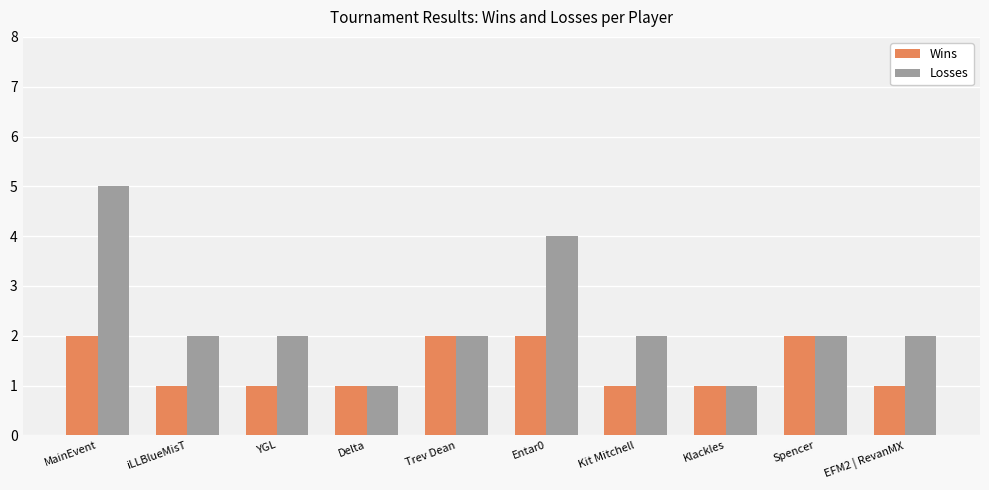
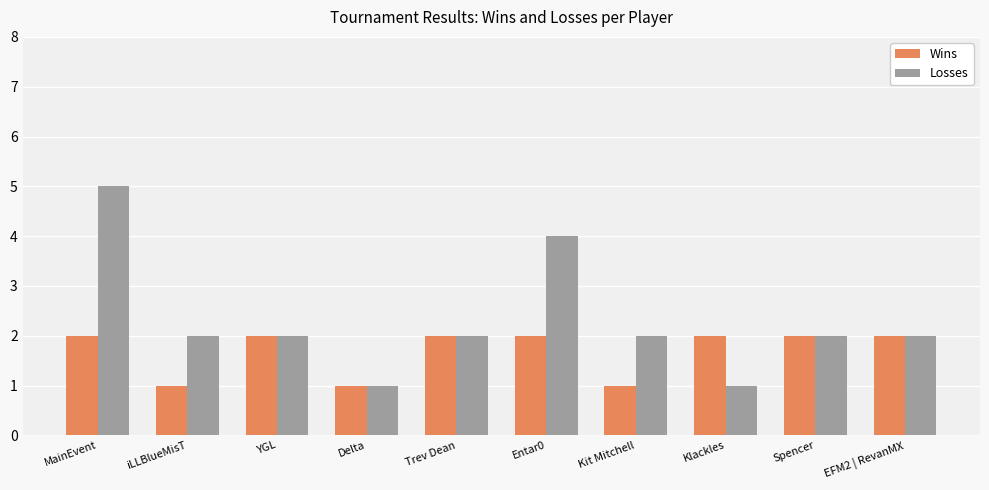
Wins, YGL: 1 -> 2
Wins, Klackles: 1 -> 2
Wins, EFM2 | RevanMX: 1 -> 2
